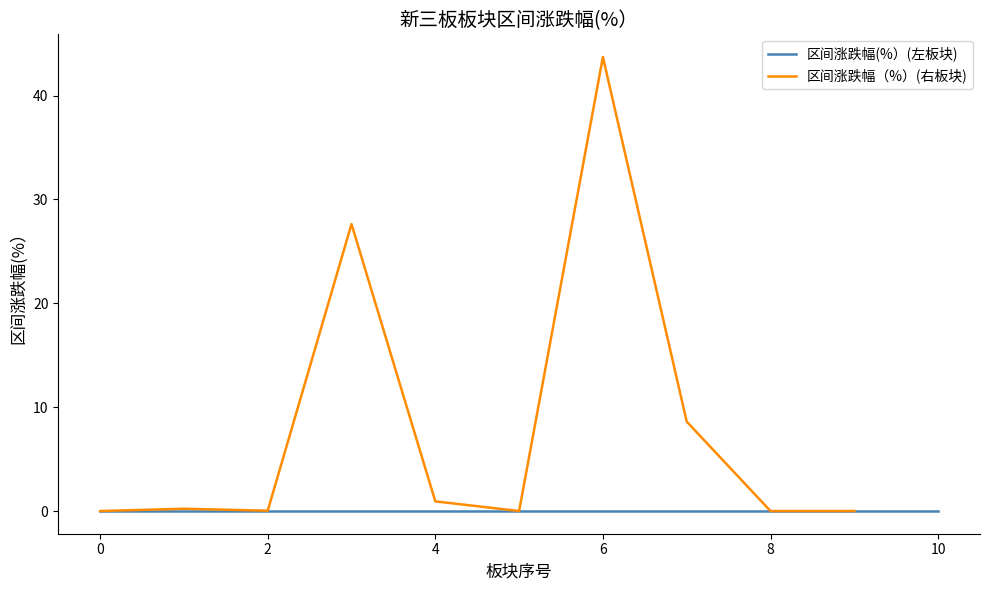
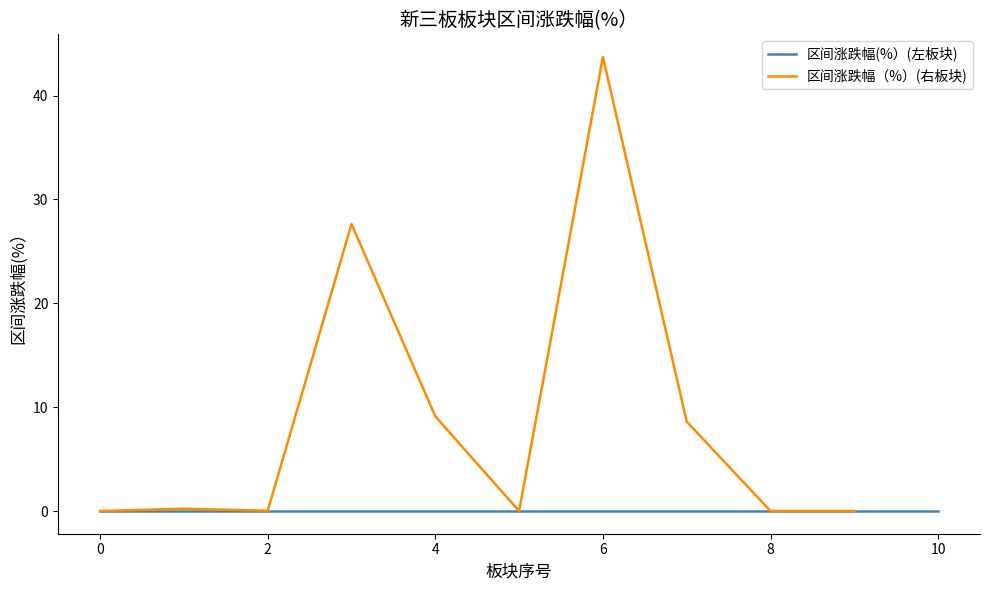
区间涨跌幅（%）(右板块), 4: 0.9 -> 9.1
